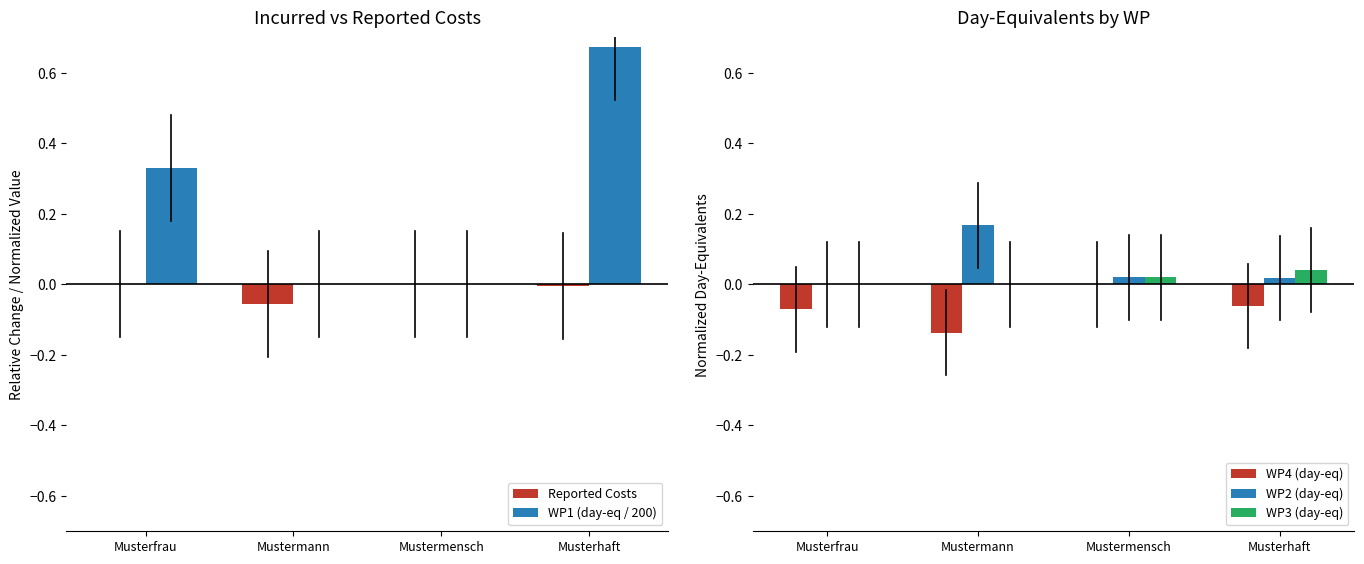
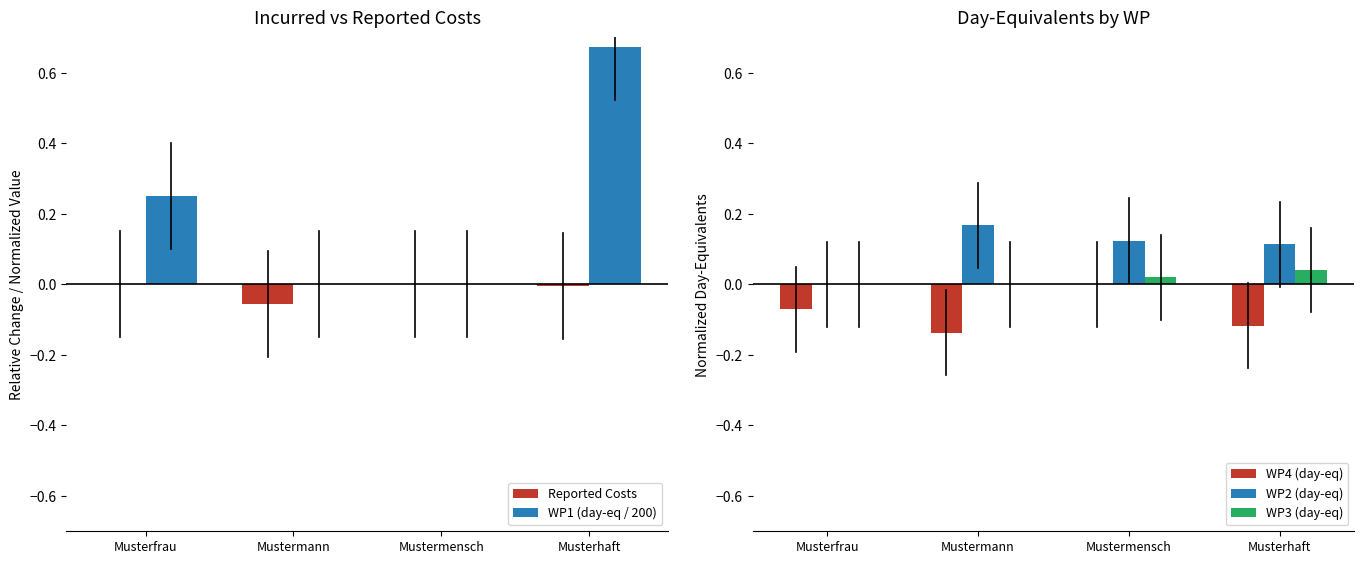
Incurred vs Reported Costs, WP1 (day-eq / 200), Musterfrau: 0.33 -> 0.25
Day-Equivalents by WP, WP2 (day-eq), Mustermensch: 0.02 -> 0.12
Day-Equivalents by WP, WP4 (day-eq), Musterhaft: -0.06 -> -0.12
Day-Equivalents by WP, WP2 (day-eq), Musterhaft: 0.02 -> 0.11
